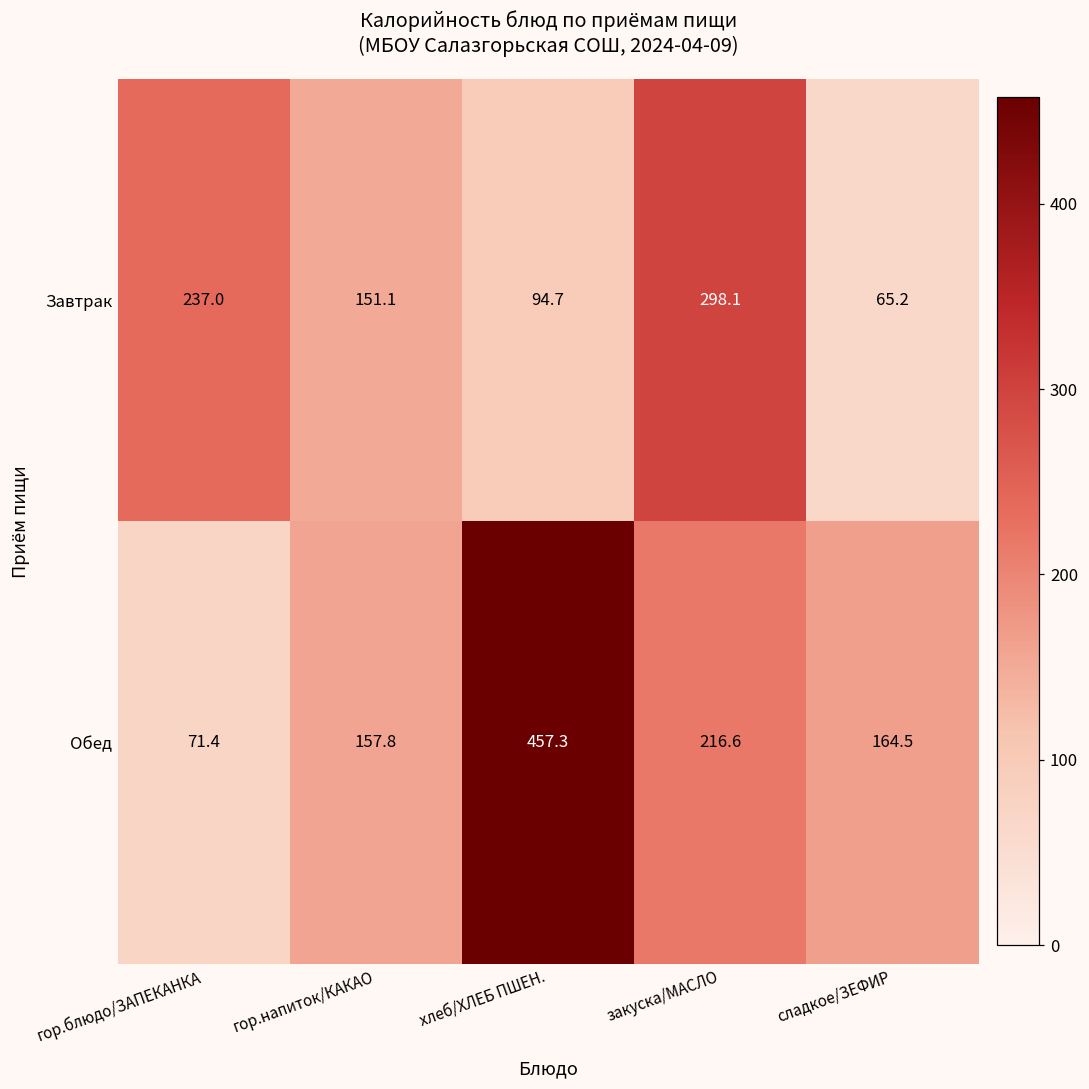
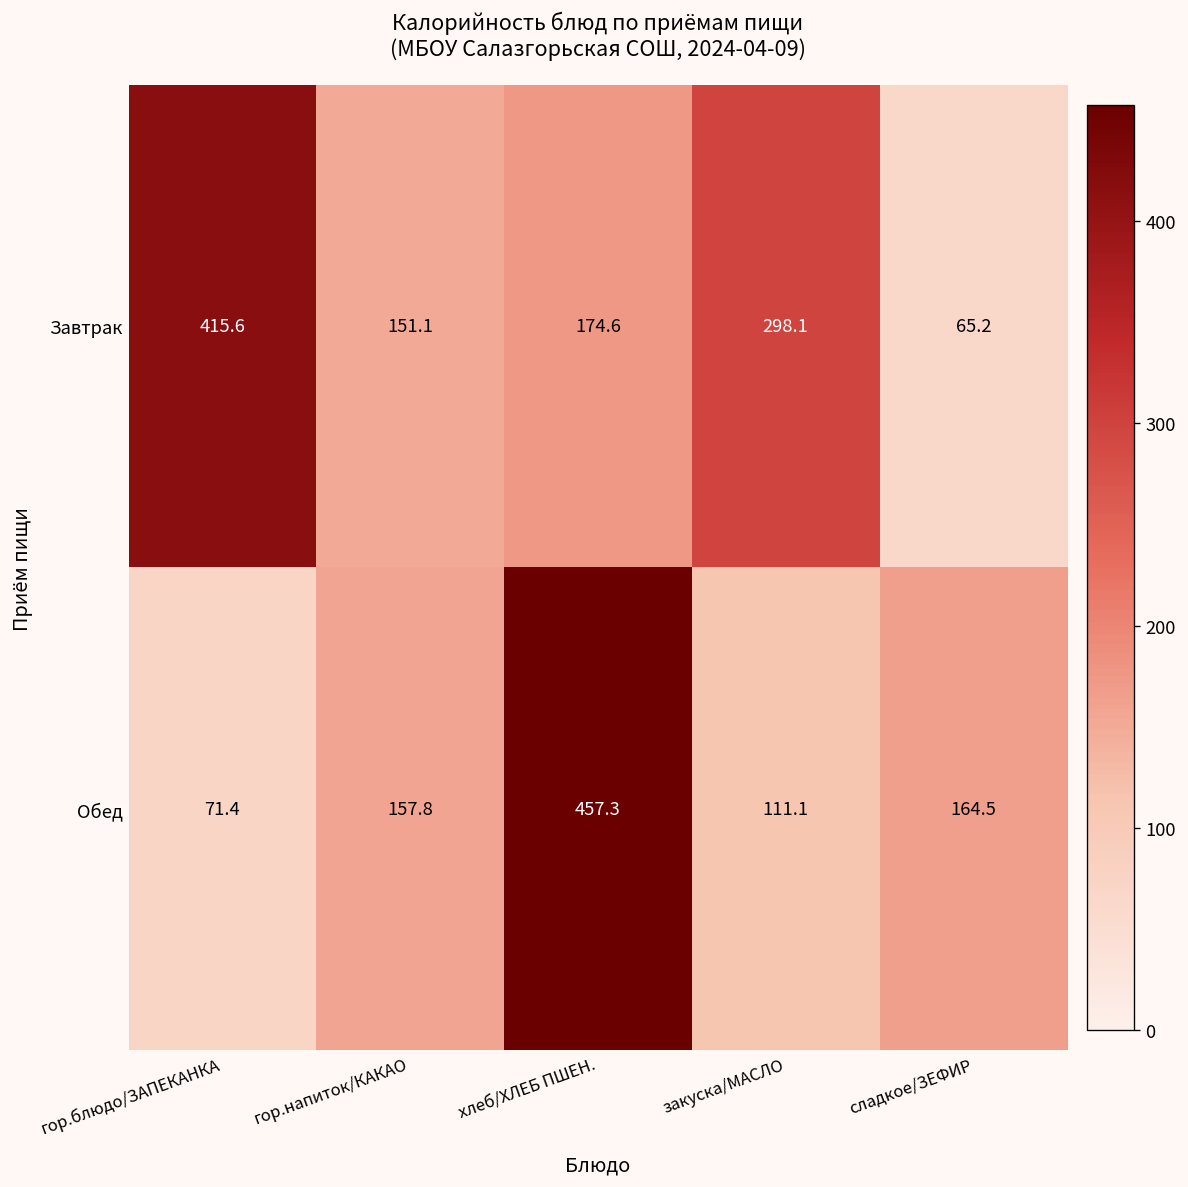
Завтрак, гор.блюдо/ЗАПЕКАНКА: 237.0 -> 415.6
Завтрак, хлеб/ХЛЕБ ПШЕН.: 94.7 -> 174.6
Обед, закуска/МАСЛО: 216.6 -> 111.1
